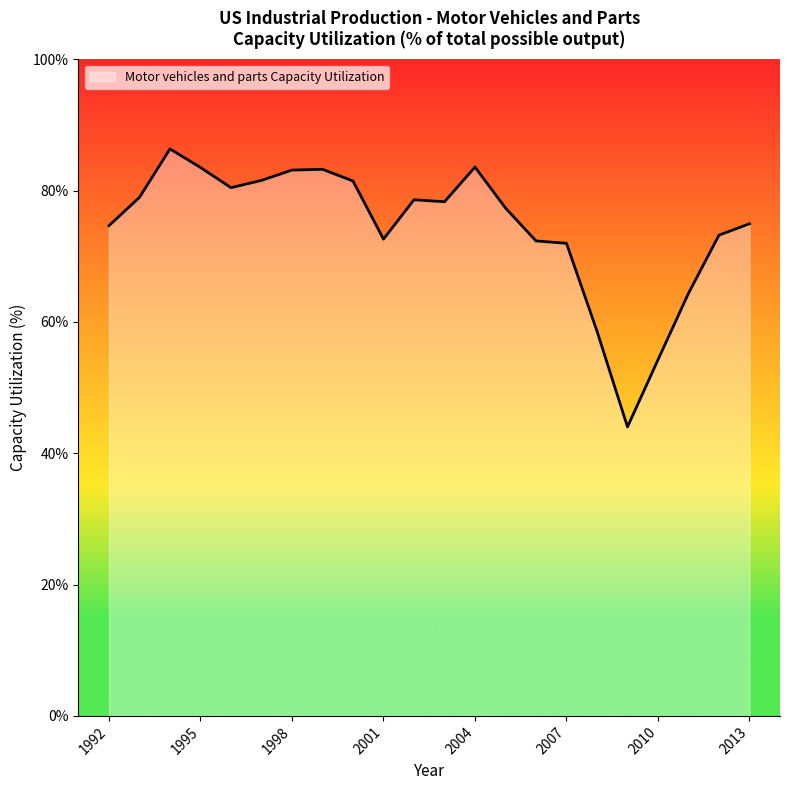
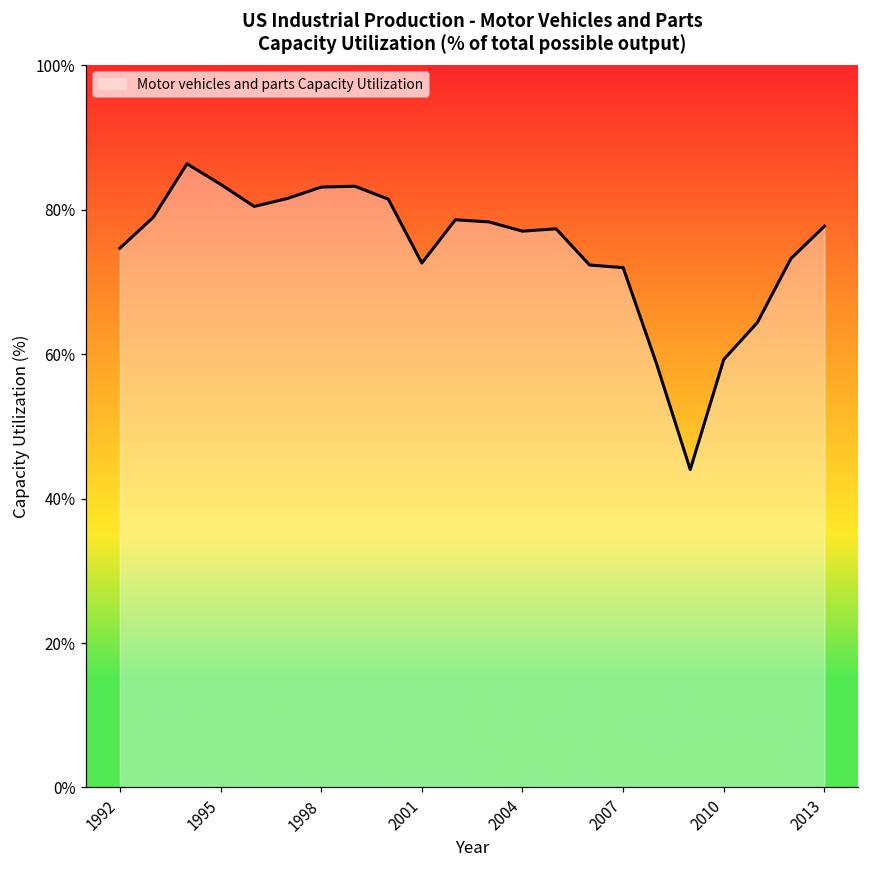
2004: 84% -> 77%
2010: 54% -> 59%
2013: 75% -> 78%
